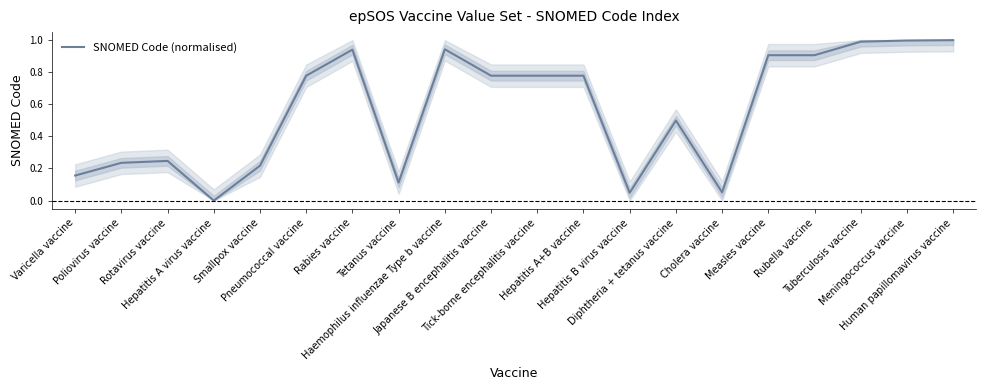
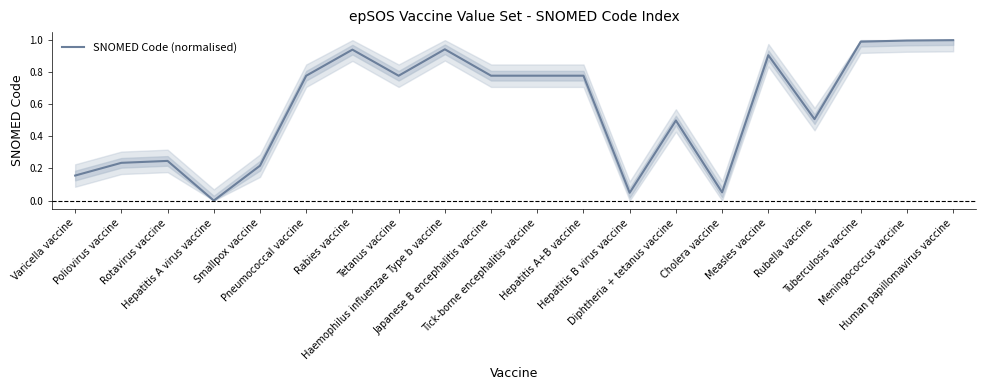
SNOMED Code (normalised), Tetanus vaccine: 0.11 -> 0.78
SNOMED Code (normalised), Rubella vaccine: 0.91 -> 0.51
